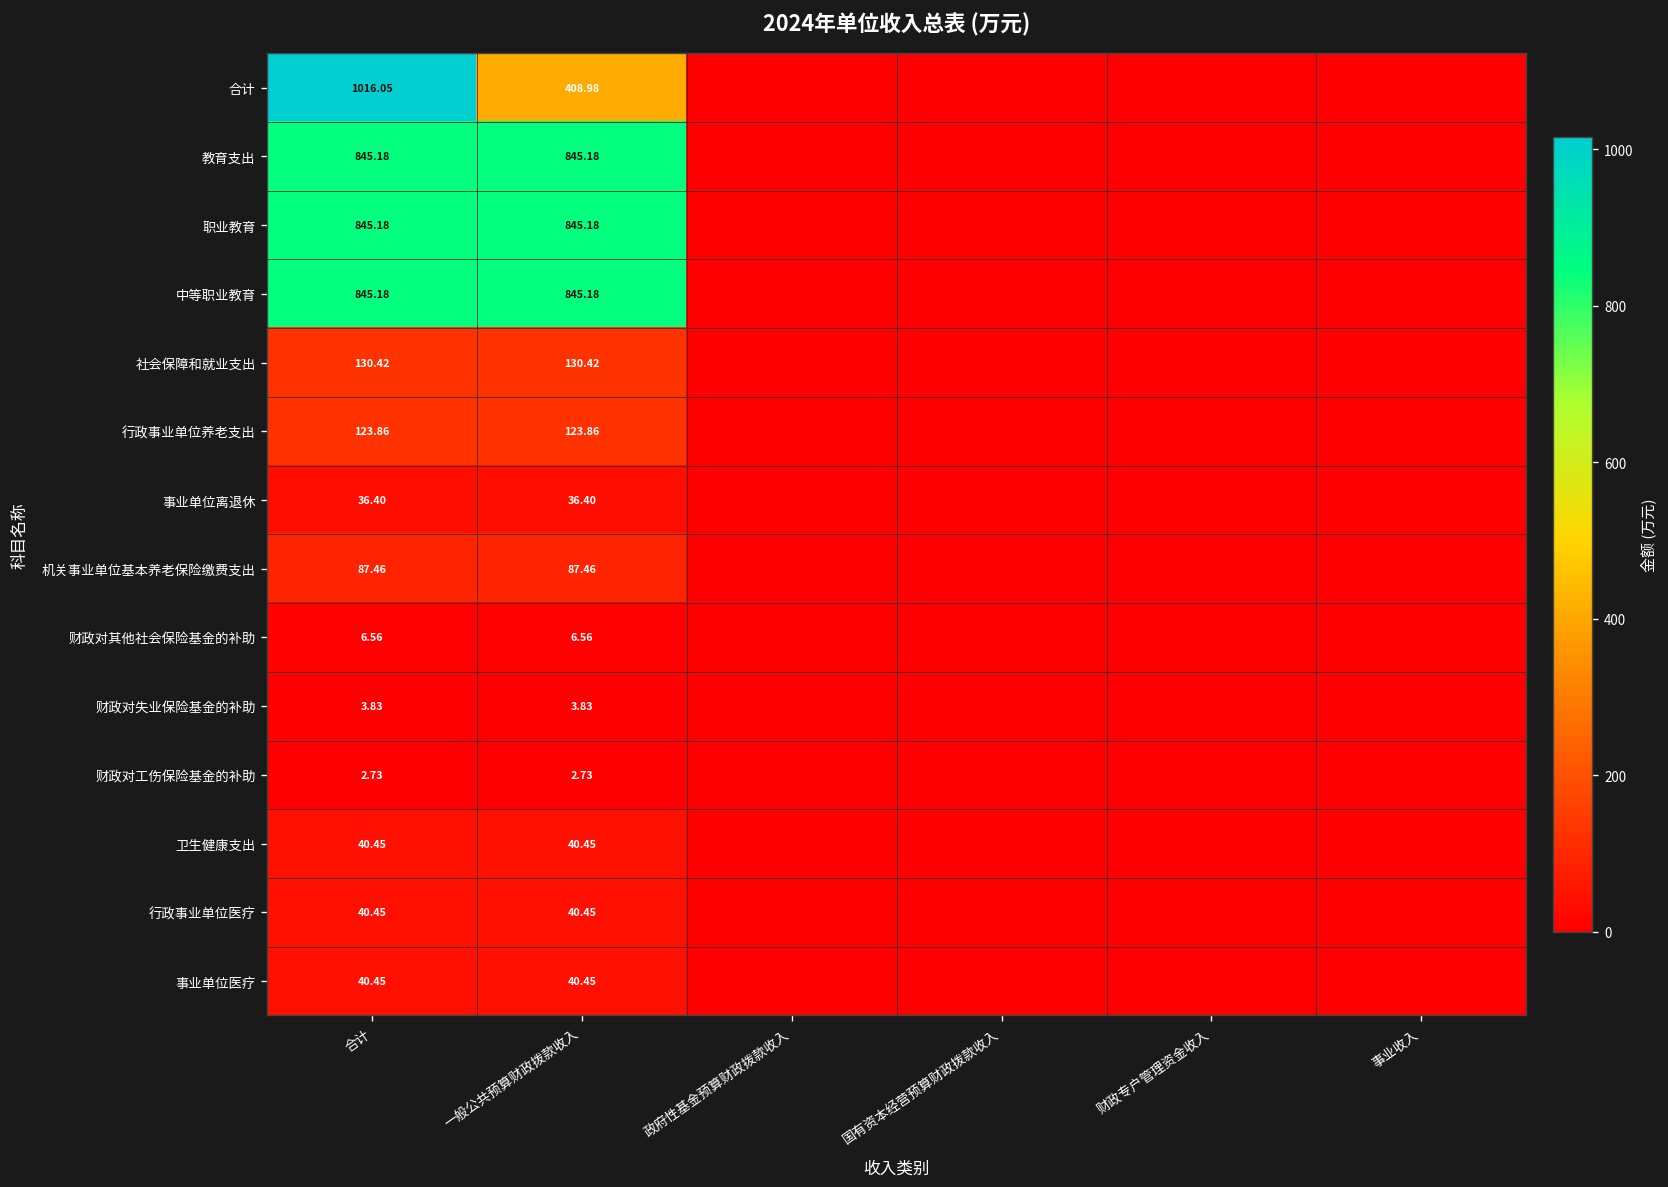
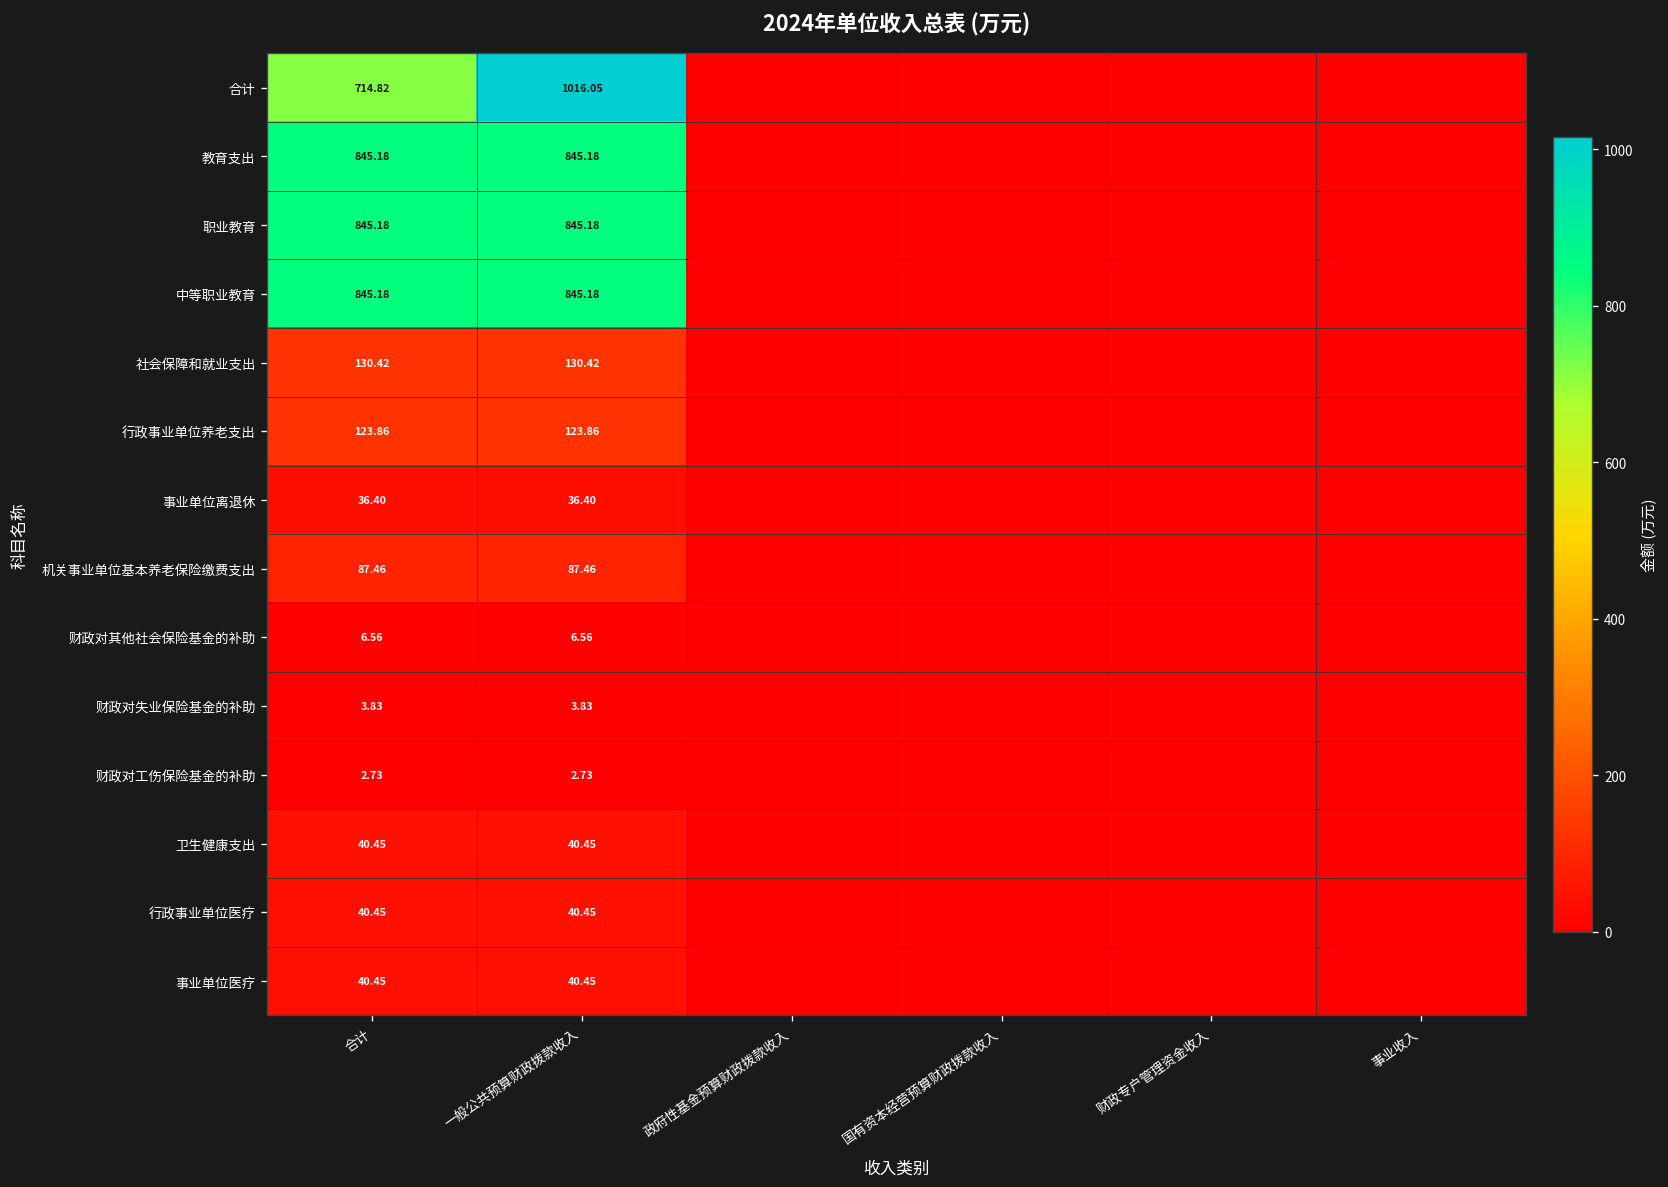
合计, 合计: 1016.05 -> 714.82
合计, 一般公共预算财政拨款收入: 408.98 -> 1016.05
